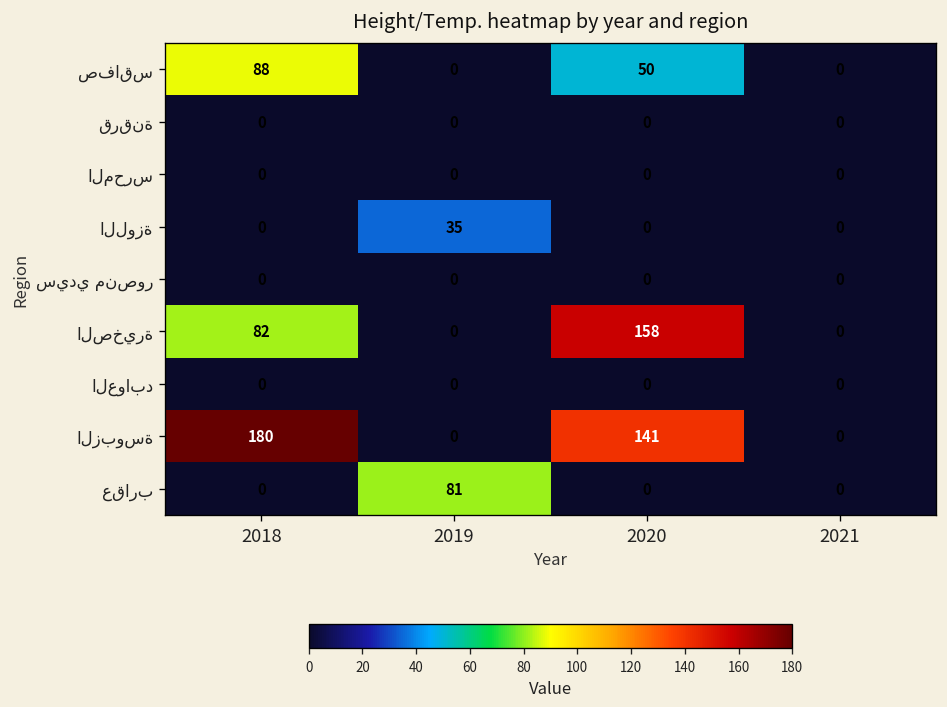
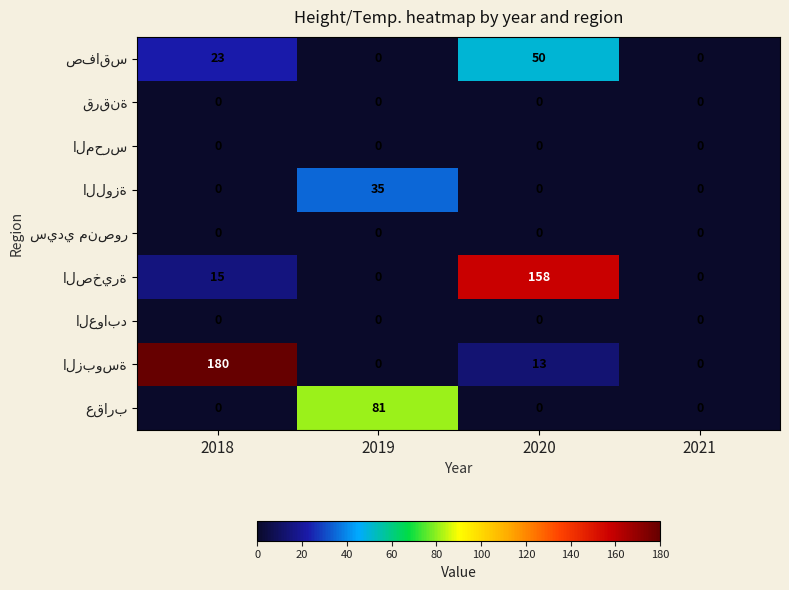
صفاقس, 2018: 88 -> 23
الصخيرة, 2018: 82 -> 15
الزبوسة, 2020: 141 -> 13
